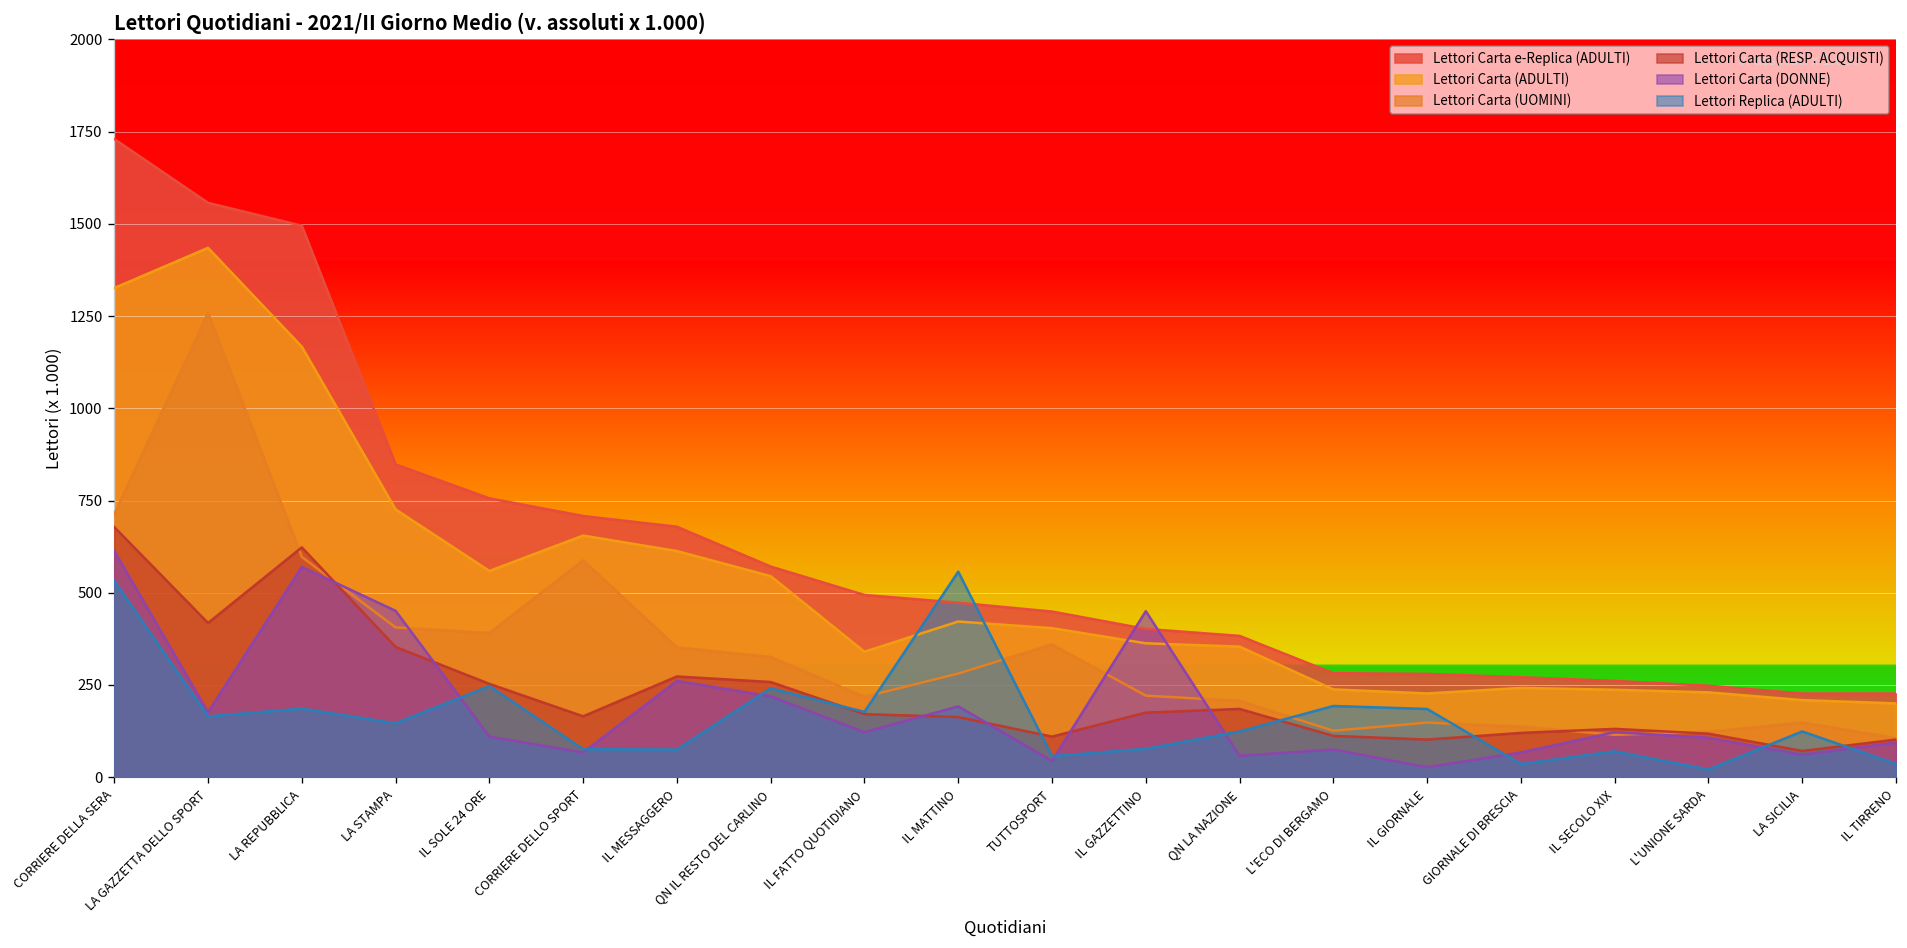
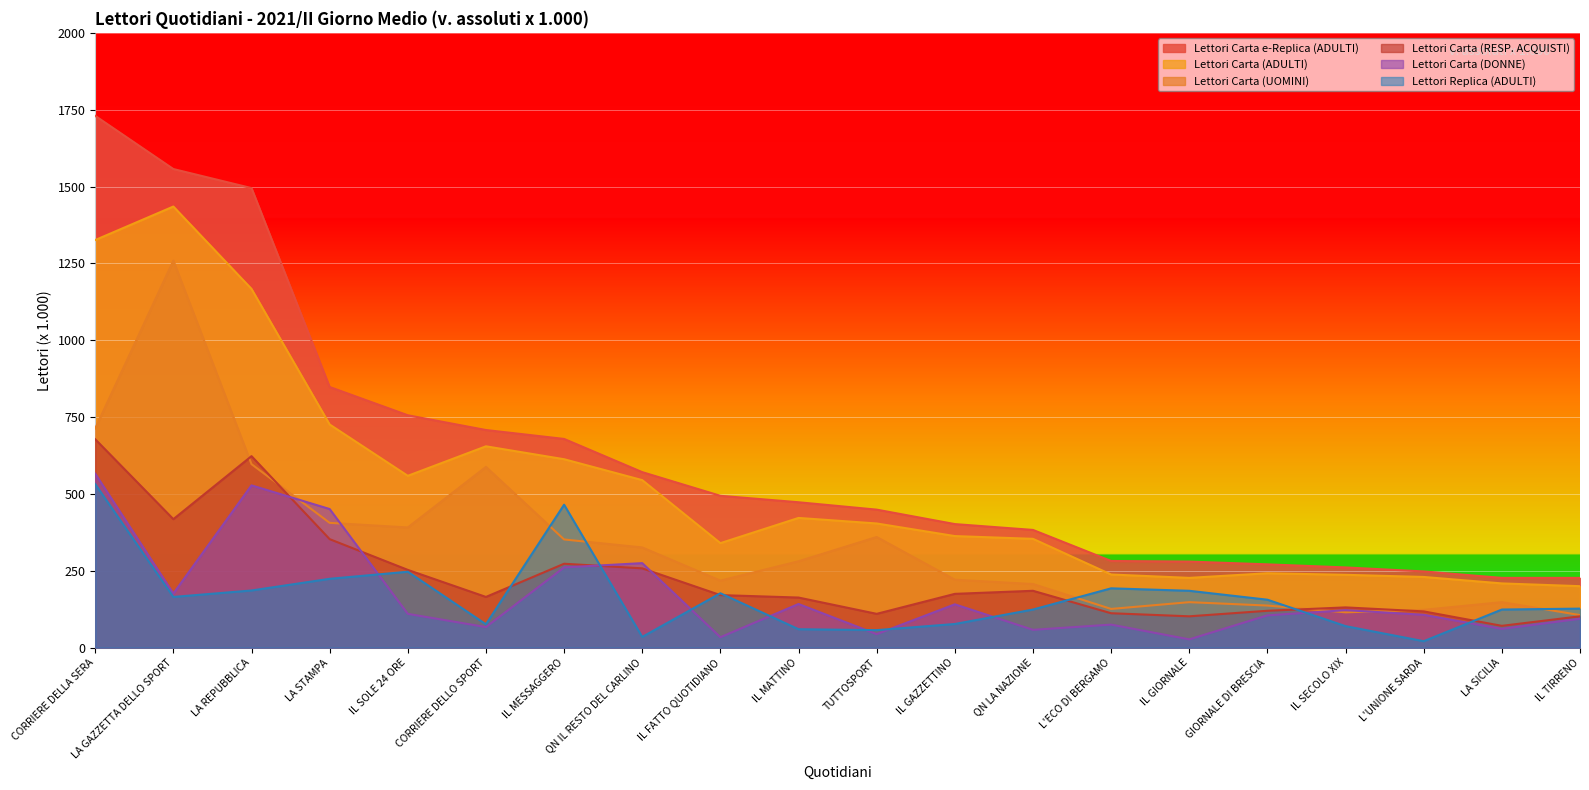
Lettori Carta (DONNE), CORRIERE DELLA SERA: 610 -> 570
Lettori Carta (DONNE), LA REPUBBLICA: 570 -> 530
Lettori Replica (ADULTI), LA STAMPA: 150 -> 220
Lettori Replica (ADULTI), IL MESSAGGERO: 80 -> 470
Lettori Carta (DONNE), QN IL RESTO DEL CARLINO: 220 -> 280
Lettori Replica (ADULTI), QN IL RESTO DEL CARLINO: 240 -> 40
Lettori Carta (DONNE), IL FATTO QUOTIDIANO: 120 -> 30
Lettori Carta (DONNE), IL MATTINO: 190 -> 140
Lettori Replica (ADULTI), IL MATTINO: 560 -> 60
Lettori Carta (DONNE), IL GAZZETTINO: 450 -> 140
Lettori Carta (DONNE), GIORNALE DI BRESCIA: 70 -> 110
Lettori Replica (ADULTI), GIORNALE DI BRESCIA: 40 -> 160
Lettori Replica (ADULTI), IL TIRRENO: 40 -> 130
